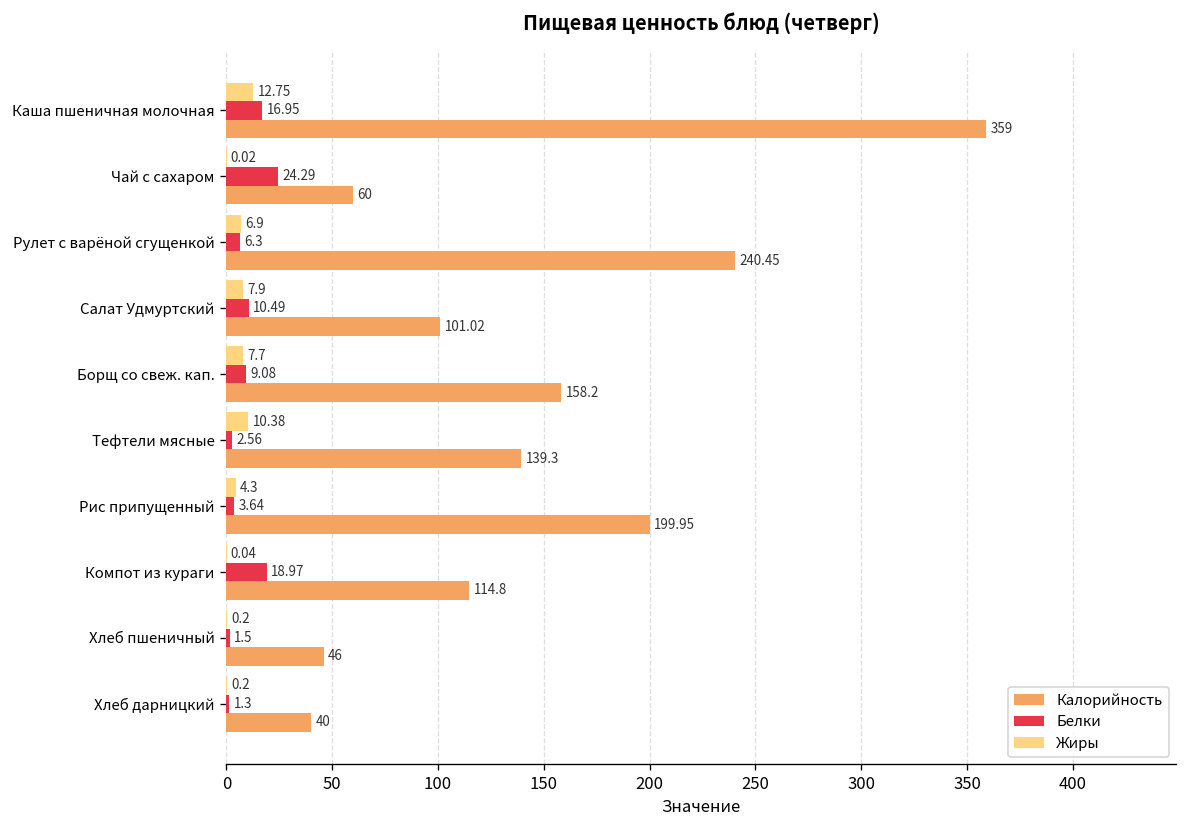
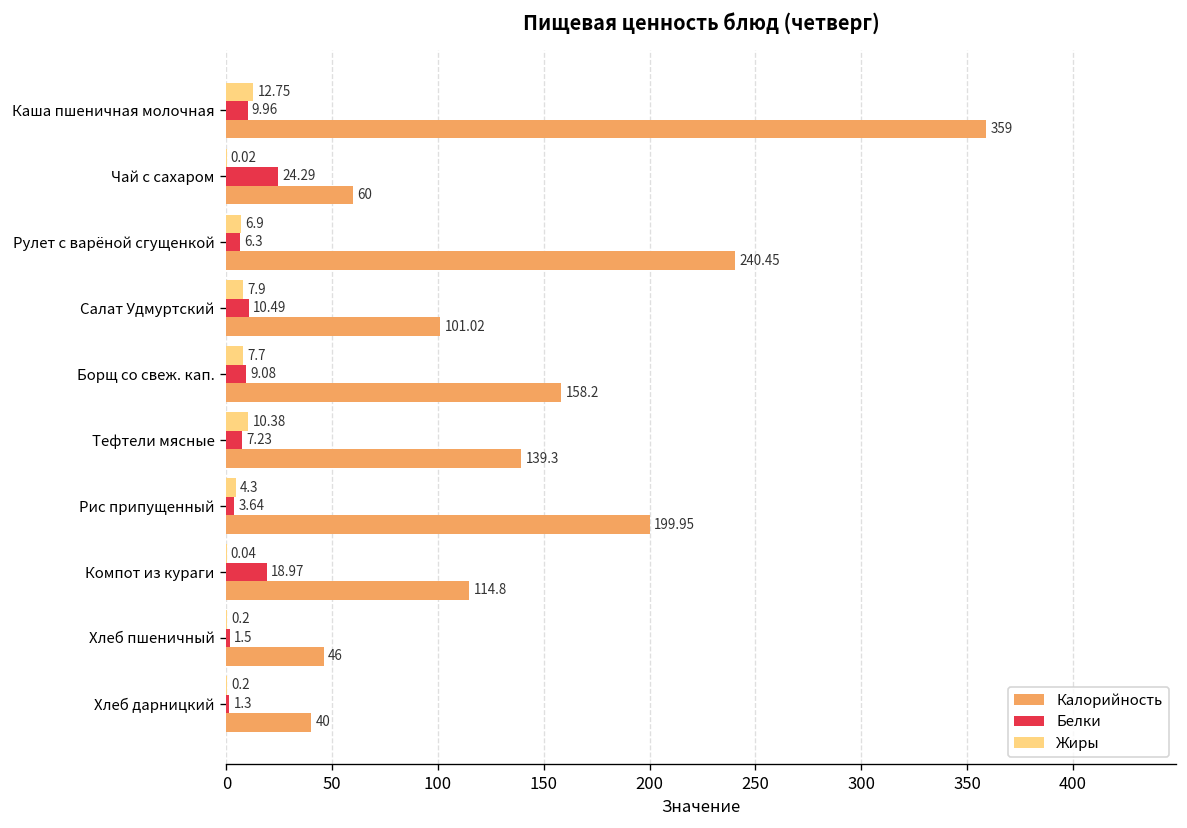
Белки, Каша пшеничная молочная: 16.95 -> 9.96
Белки, Тефтели мясные: 2.56 -> 7.23
